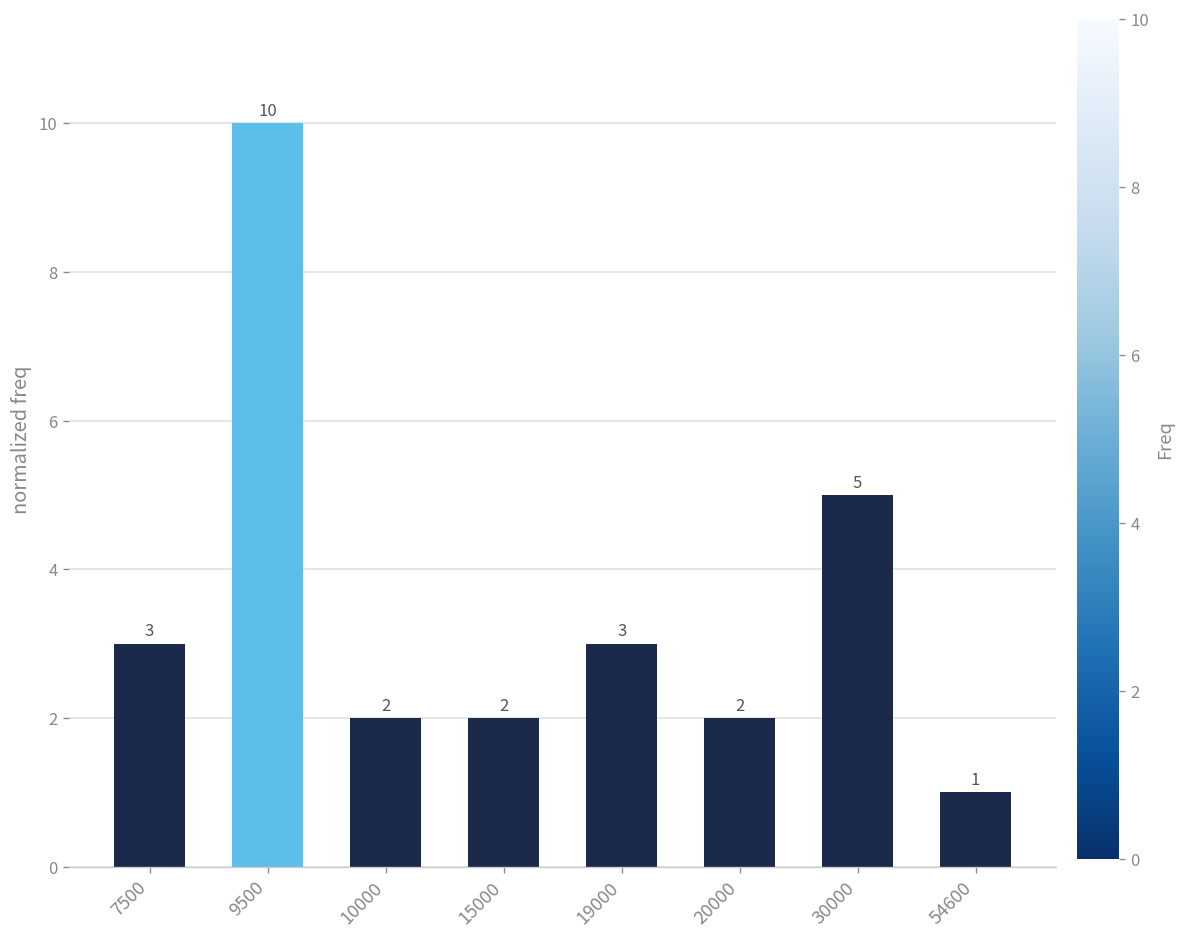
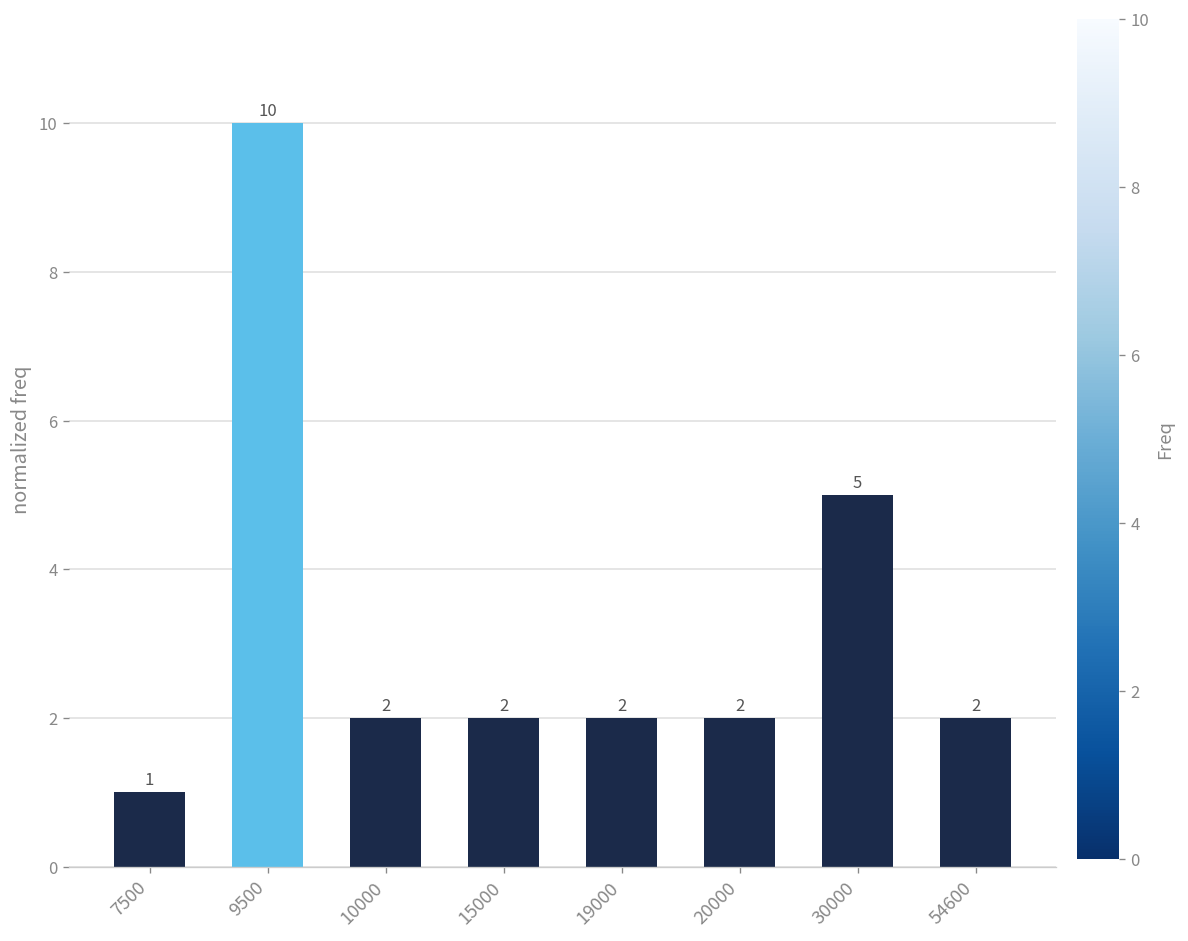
7500: 3 -> 1
19000: 3 -> 2
54600: 1 -> 2
